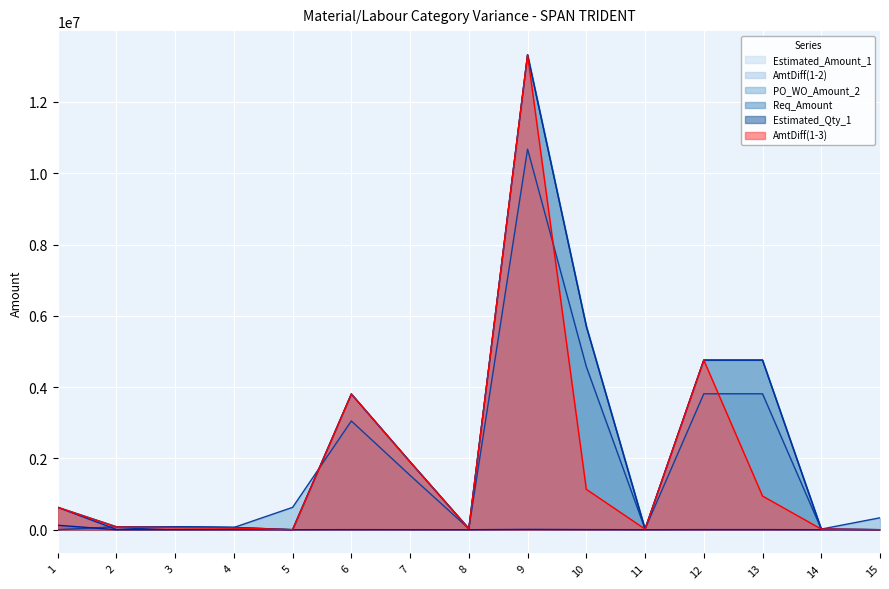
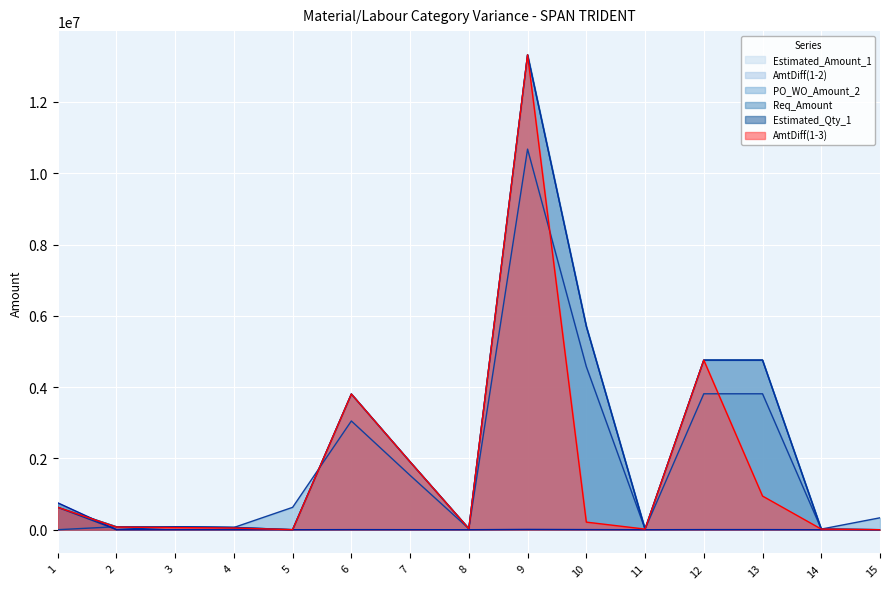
Estimated_Qty_1, 1: 100000 -> 800000
AmtDiff(1-3), 10: 1100000 -> 200000
